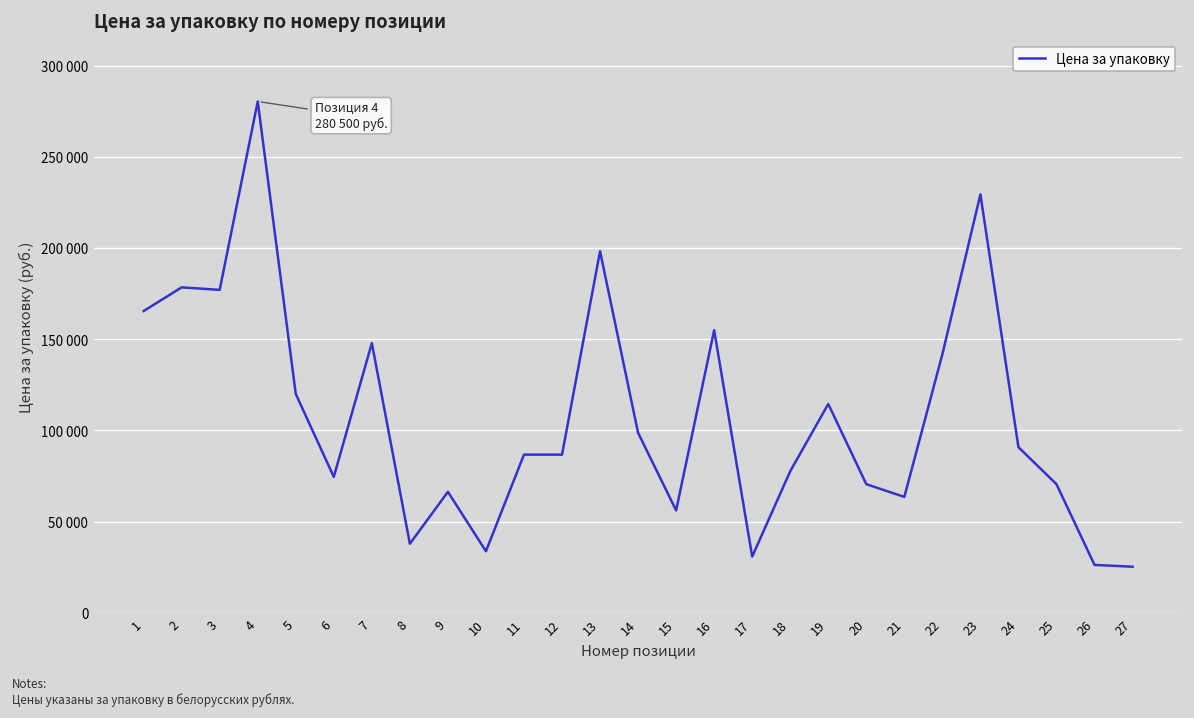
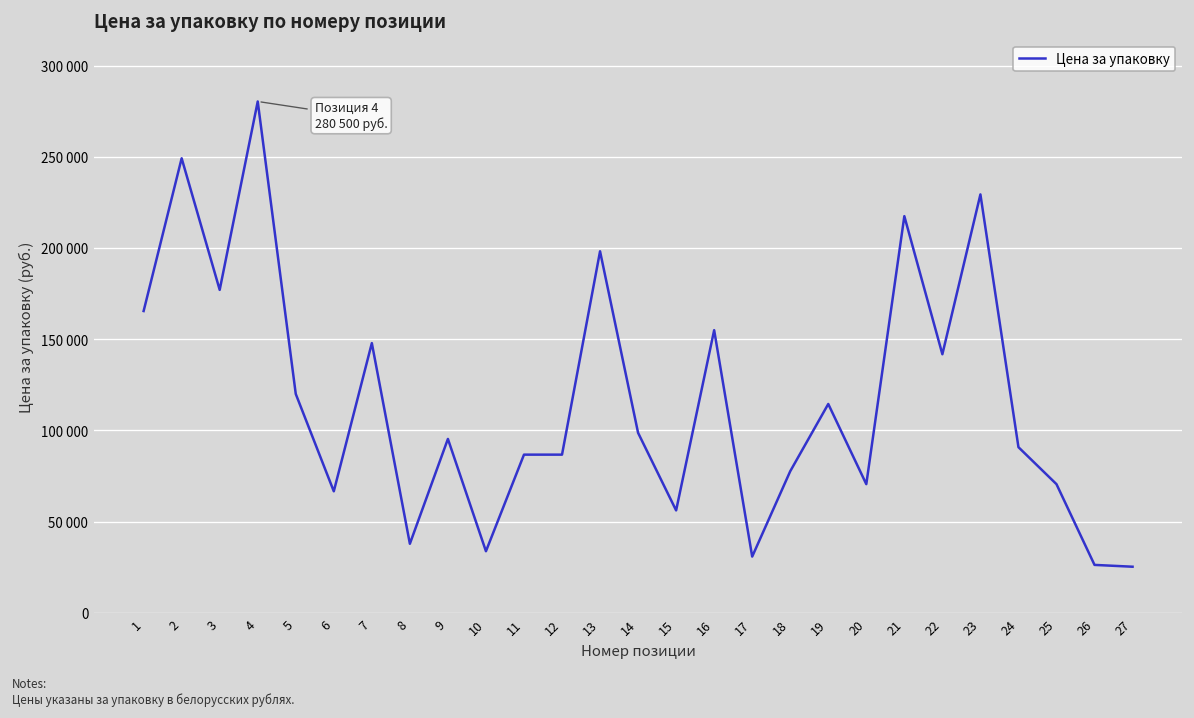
2: 179000 -> 249000
6: 75000 -> 67000
9: 66000 -> 95000
21: 64000 -> 218000
